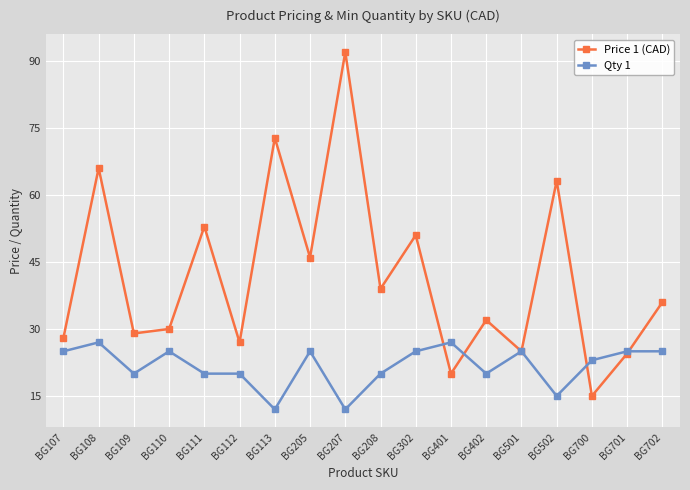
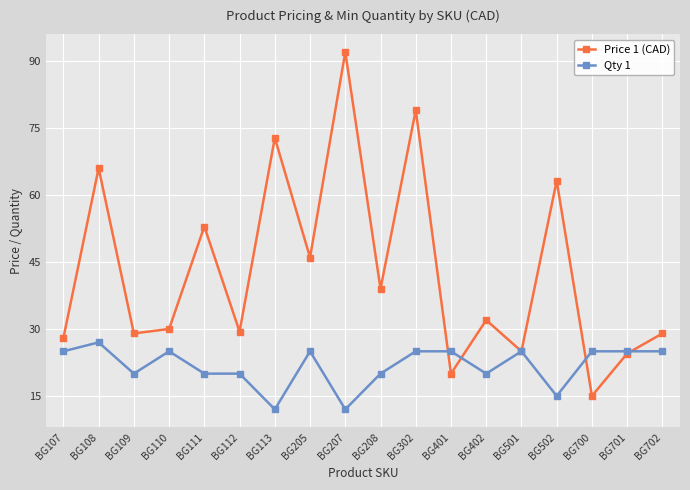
Price 1 (CAD), BG112: 27 -> 29
Price 1 (CAD), BG302: 51 -> 79
Qty 1, BG401: 27 -> 25
Qty 1, BG700: 23 -> 25
Price 1 (CAD), BG702: 36 -> 29
